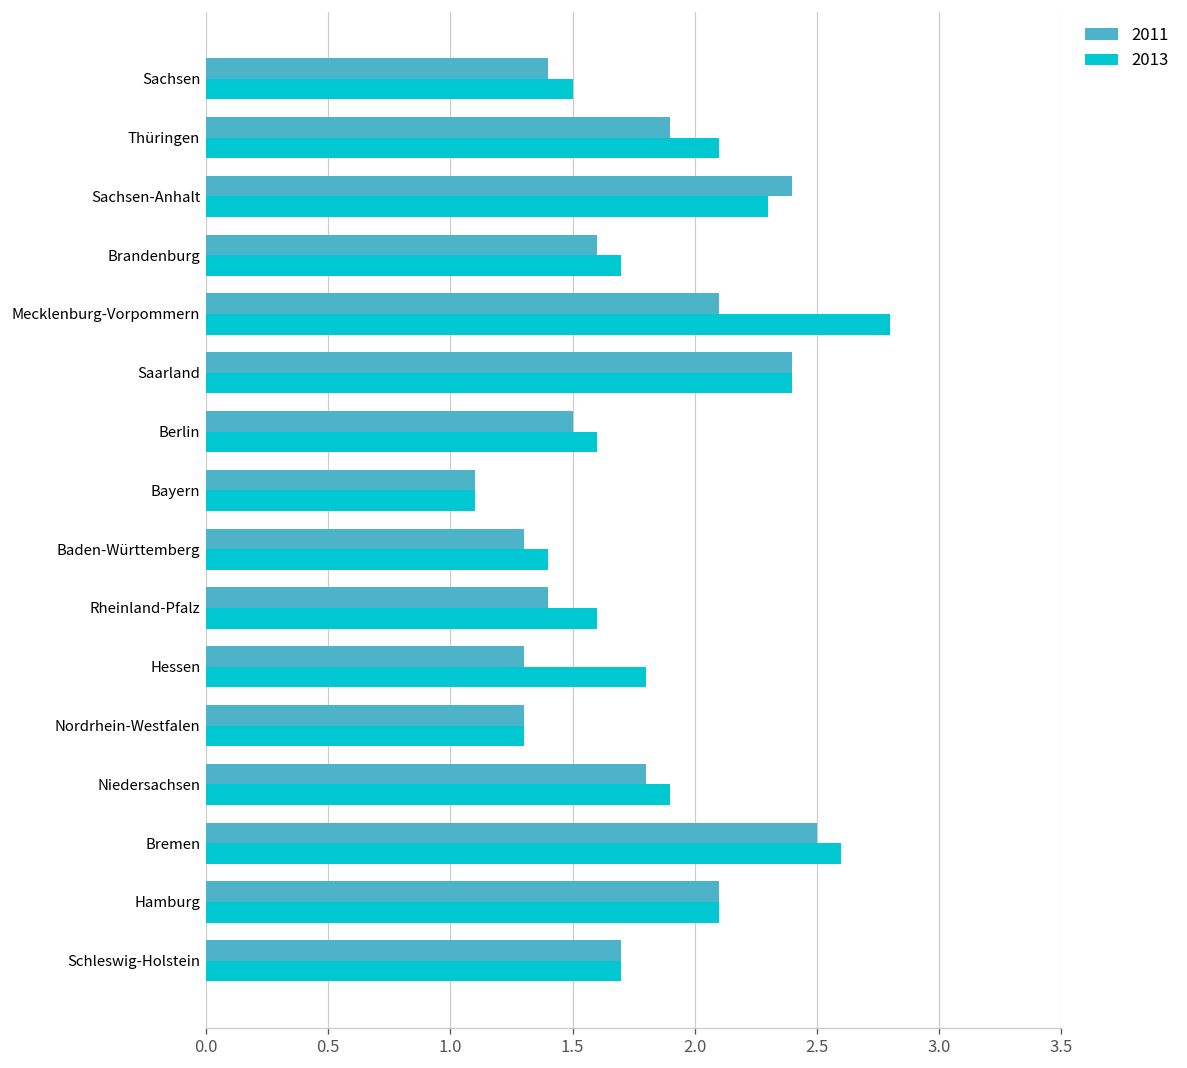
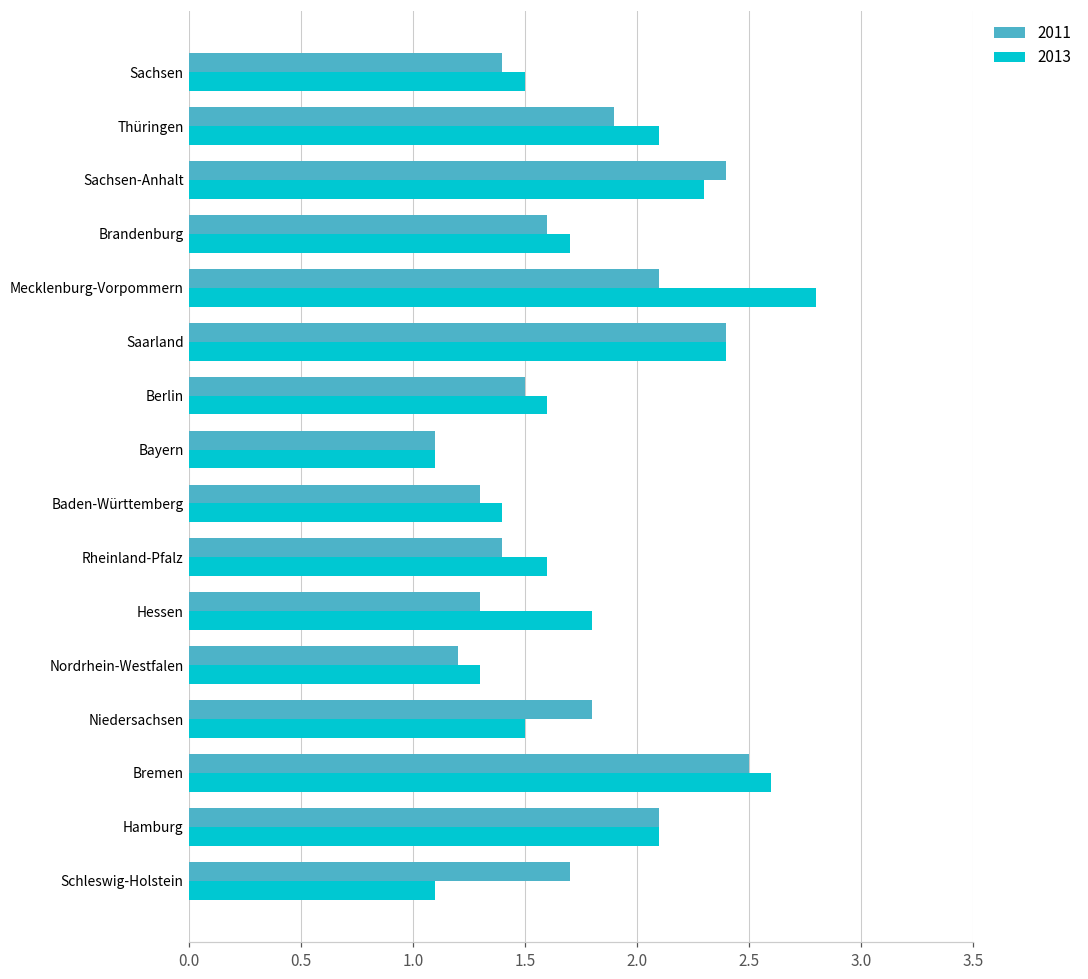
2011, Nordrhein-Westfalen: 1.3 -> 1.2
2013, Niedersachsen: 1.9 -> 1.5
2013, Schleswig-Holstein: 1.7 -> 1.1
